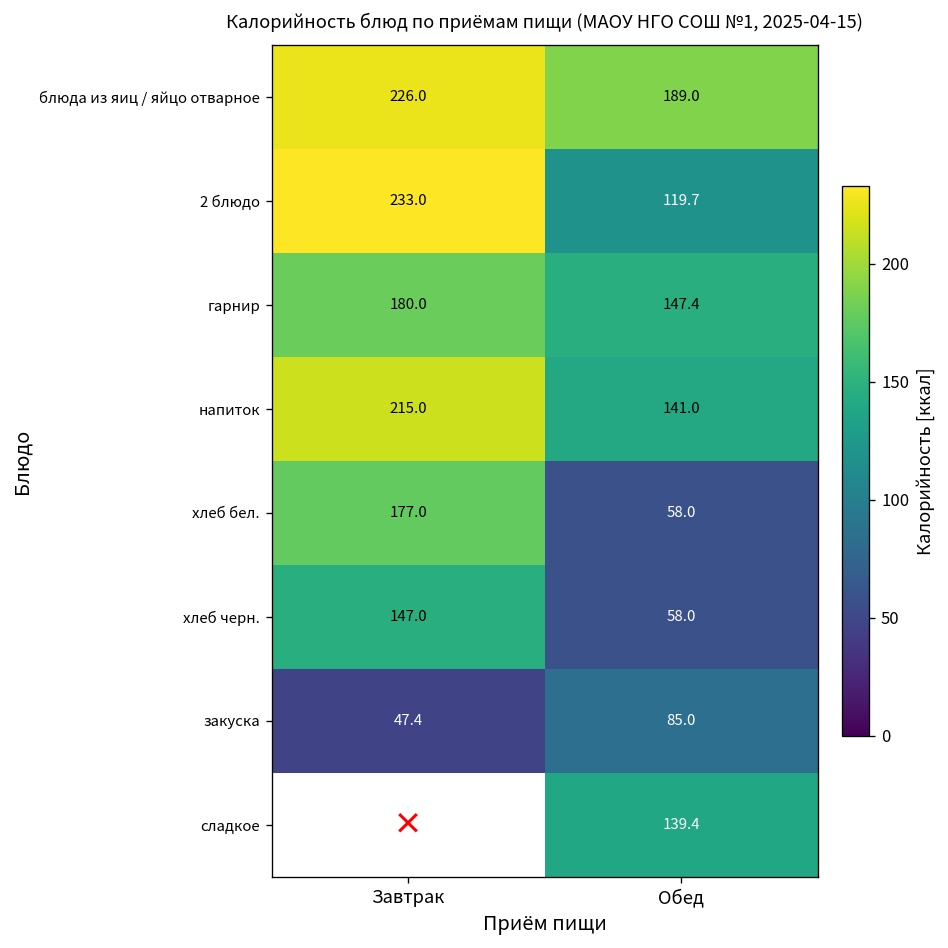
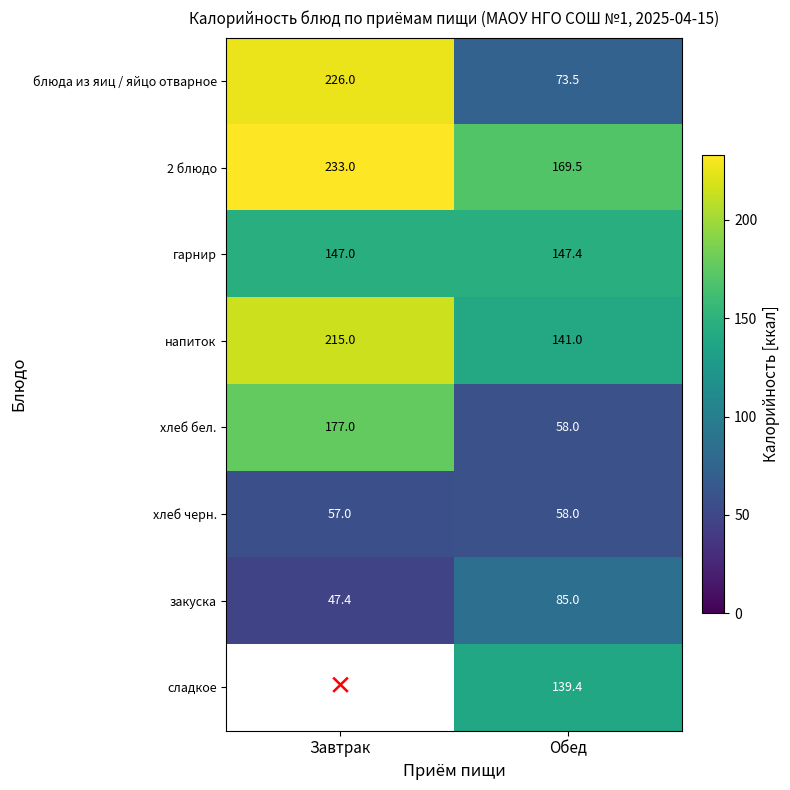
блюда из яиц / яйцо отварное, Обед: 189.0 -> 73.5
2 блюдо, Обед: 119.7 -> 169.5
гарнир, Завтрак: 180.0 -> 147.0
хлеб черн., Завтрак: 147.0 -> 57.0
